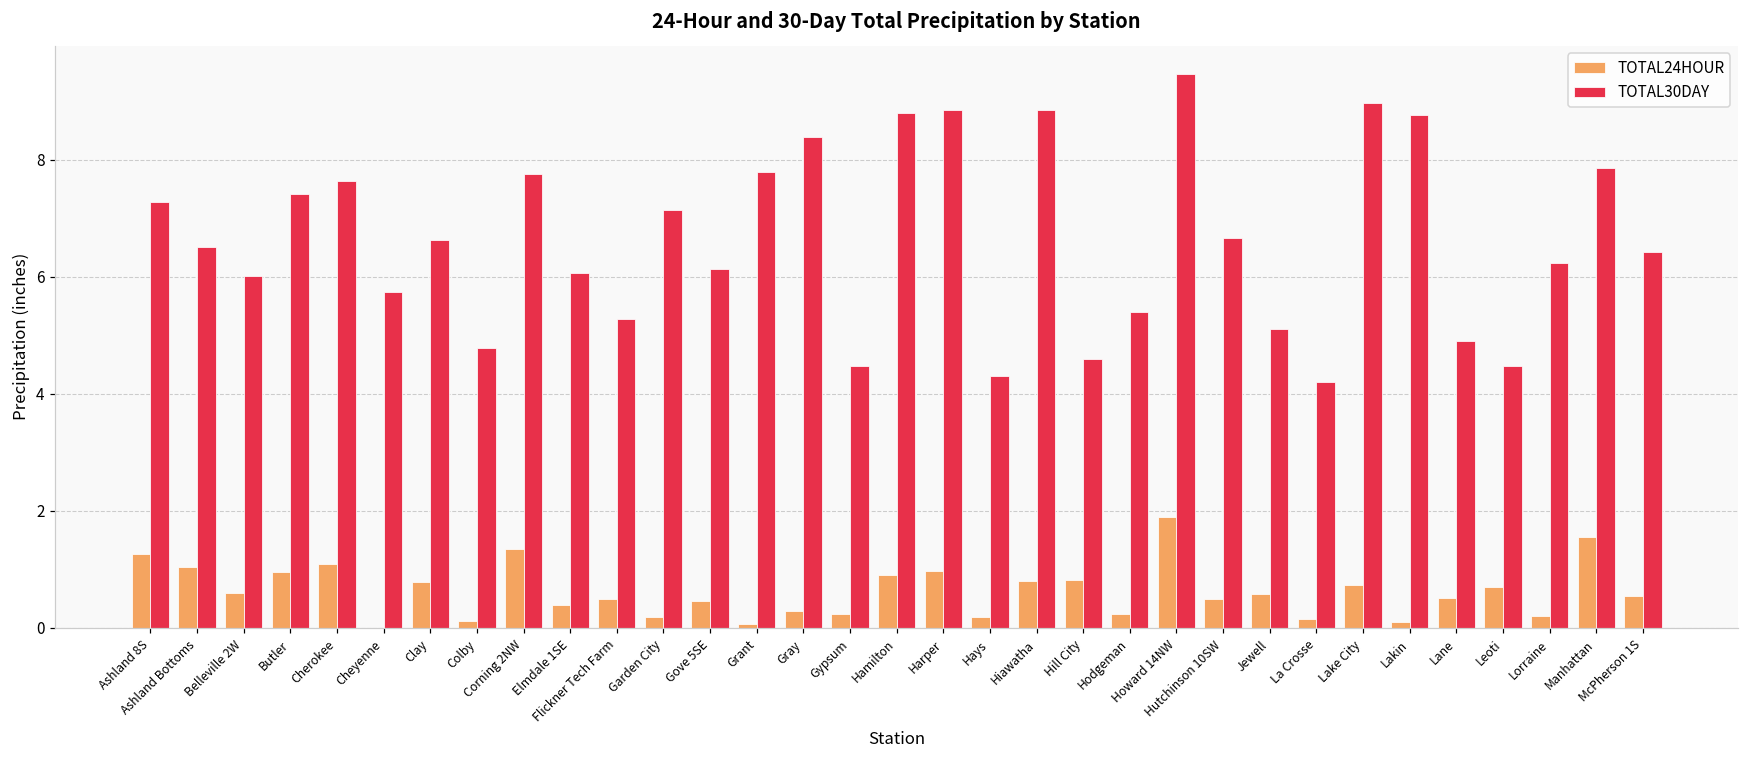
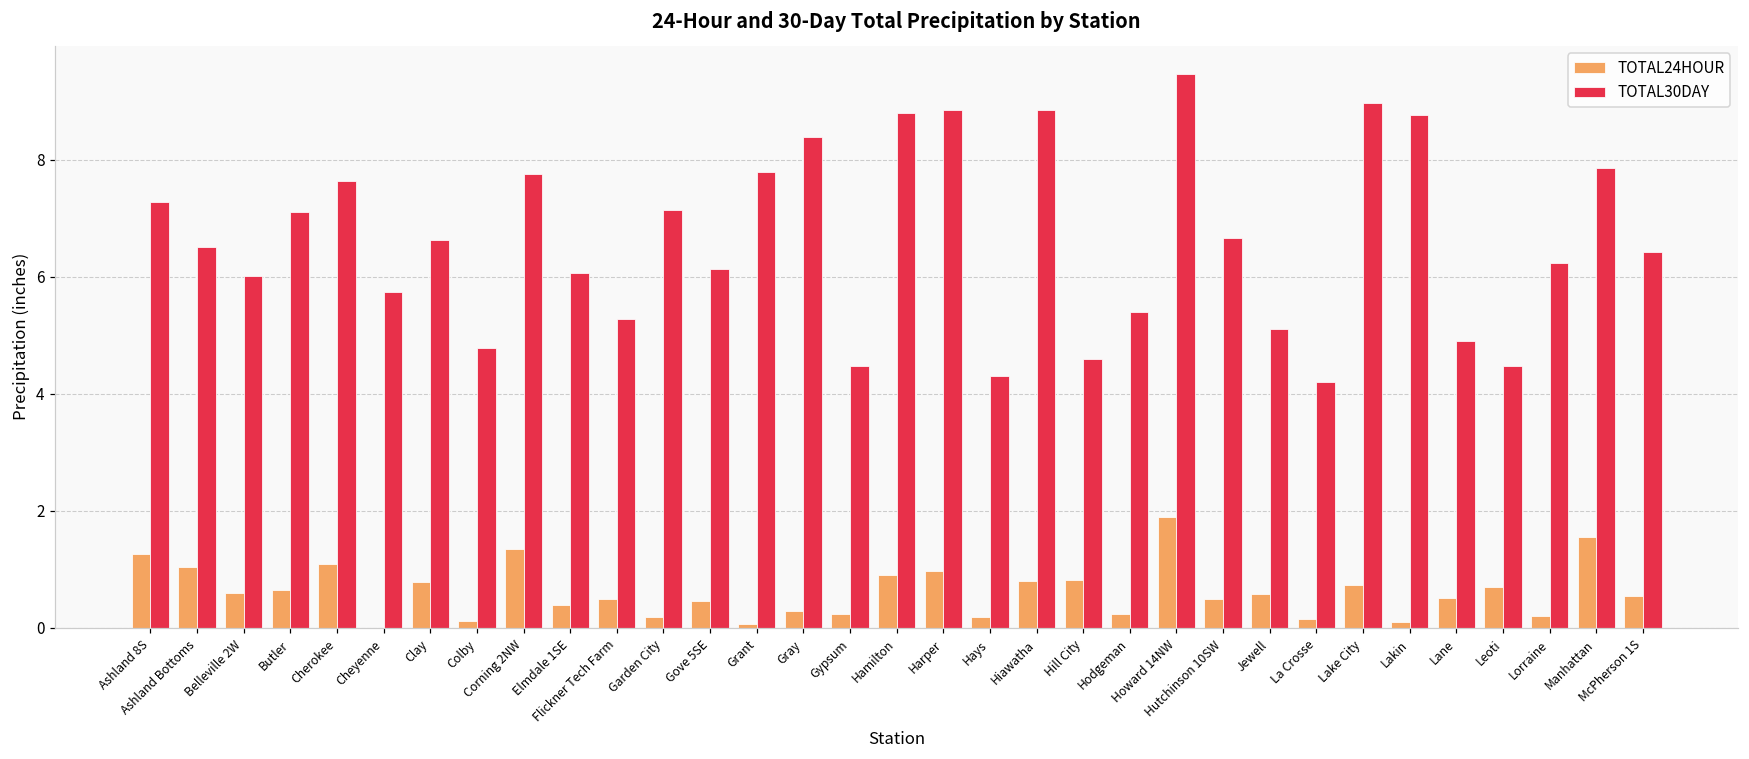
TOTAL24HOUR, Butler: 1.0 -> 0.7
TOTAL30DAY, Butler: 7.4 -> 7.1
